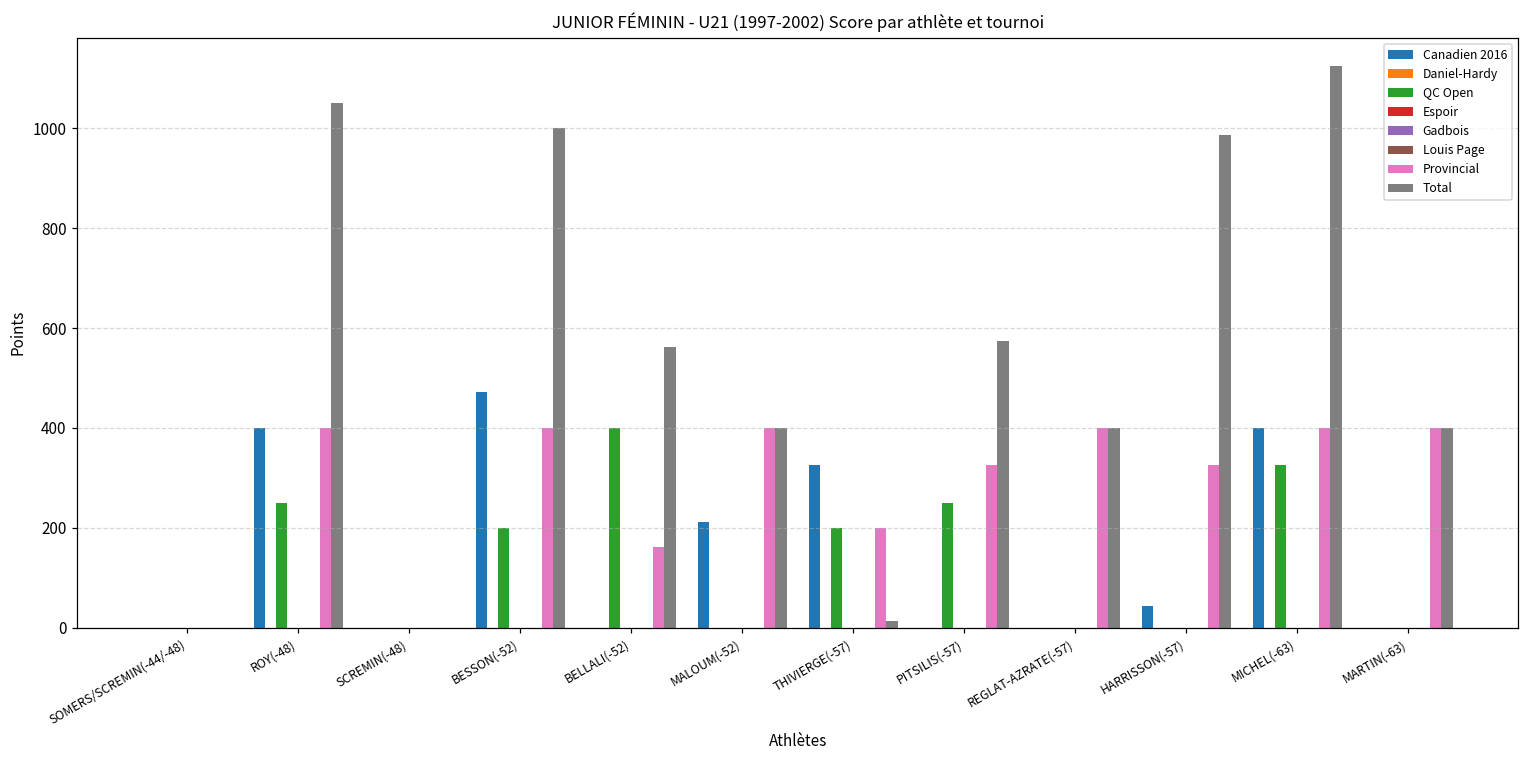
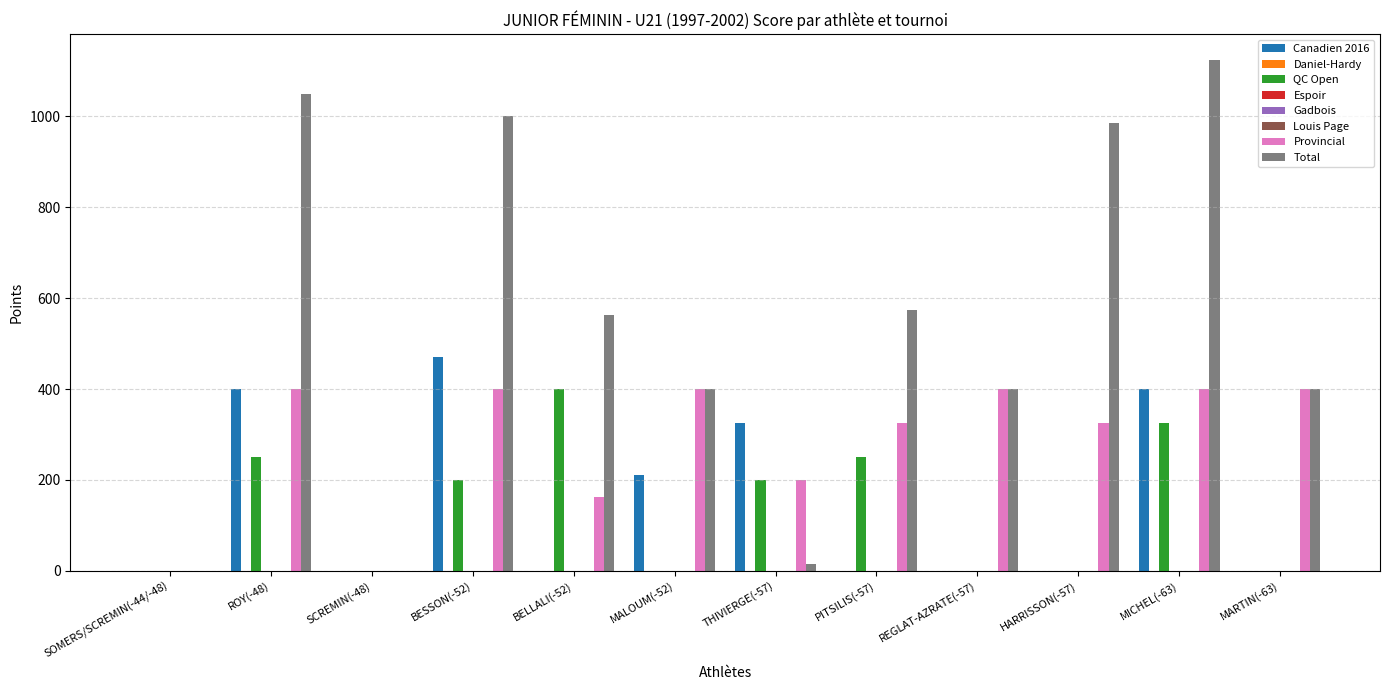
Canadien 2016, HARRISSON(-57): 40 -> 0
